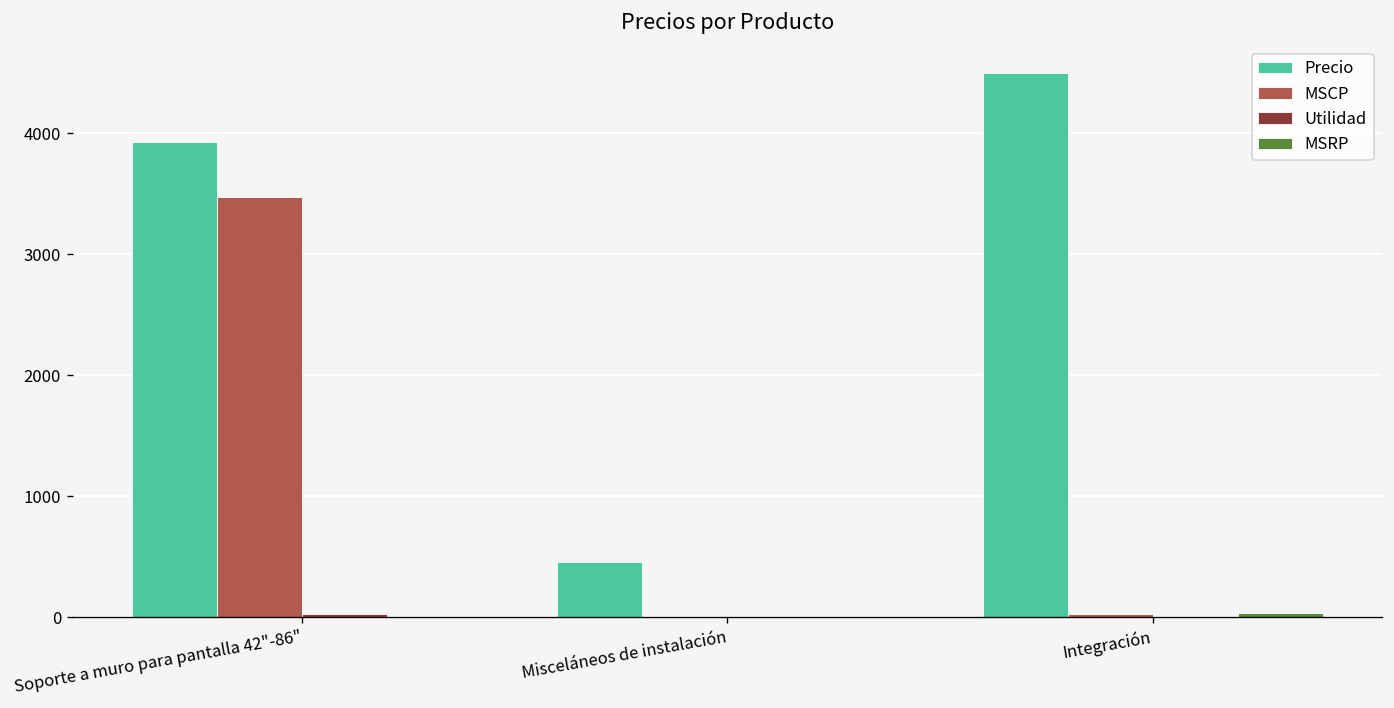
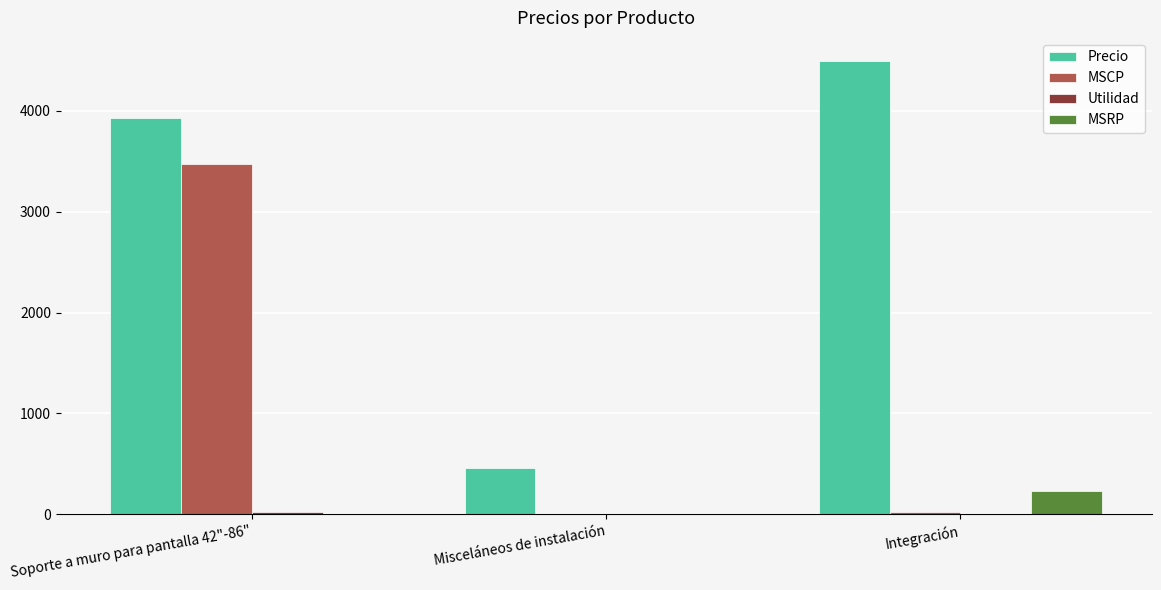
MSRP, Integración: 30 -> 230
